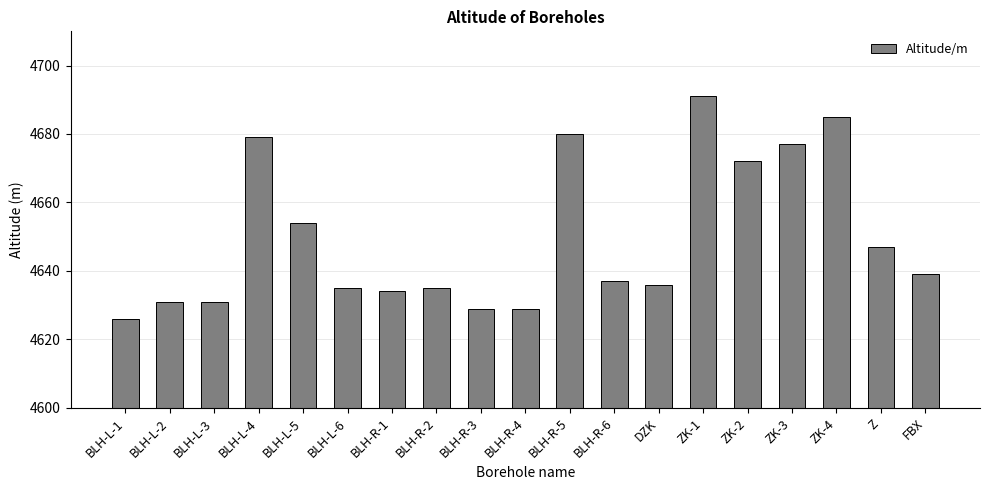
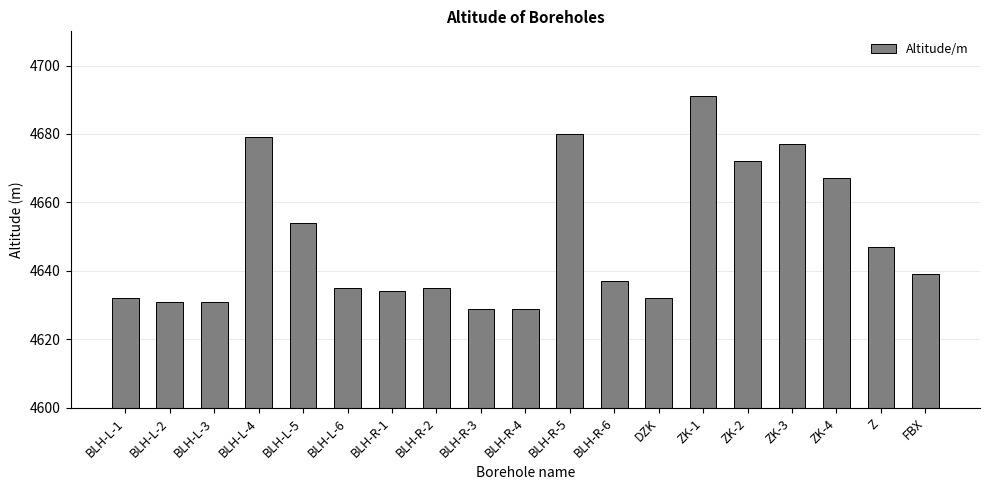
BLH-L-1: 4626 -> 4632
DZK: 4636 -> 4632
ZK-4: 4685 -> 4667
